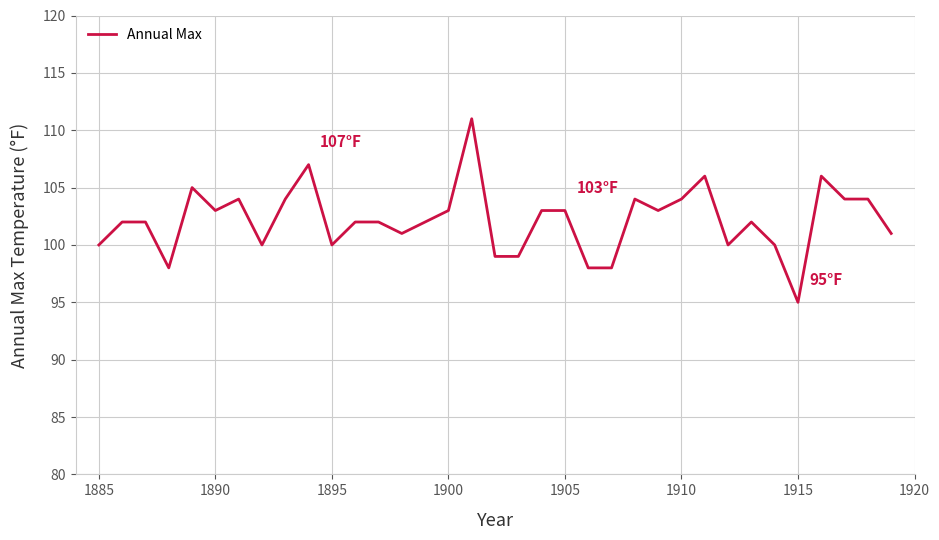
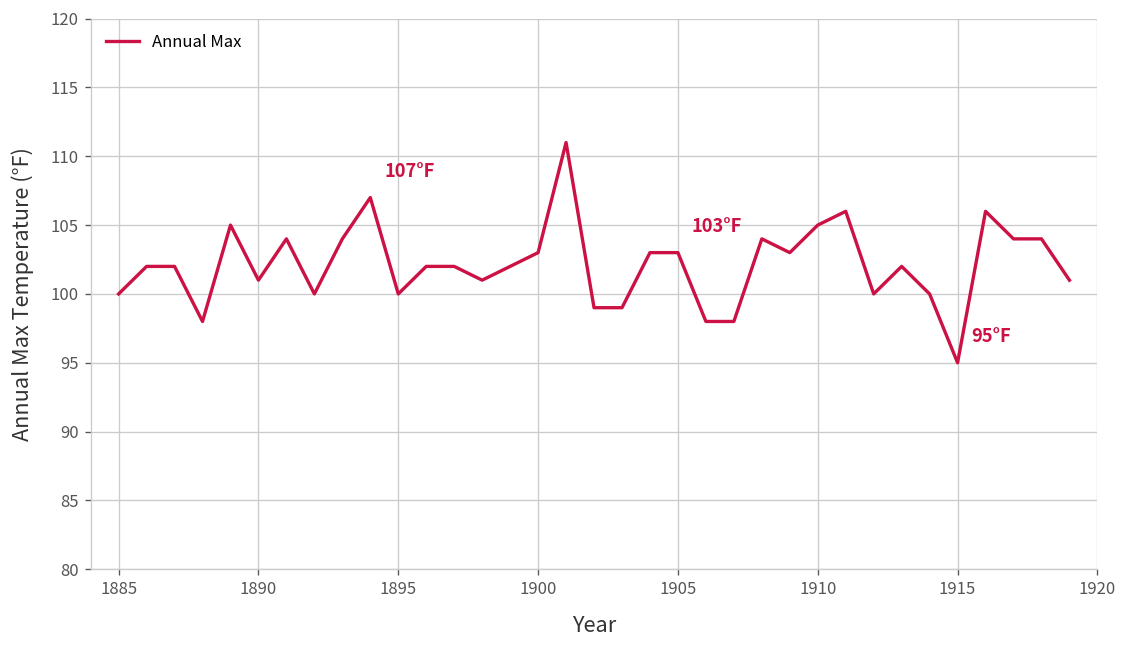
1890: 103 -> 101
1910: 104 -> 105
